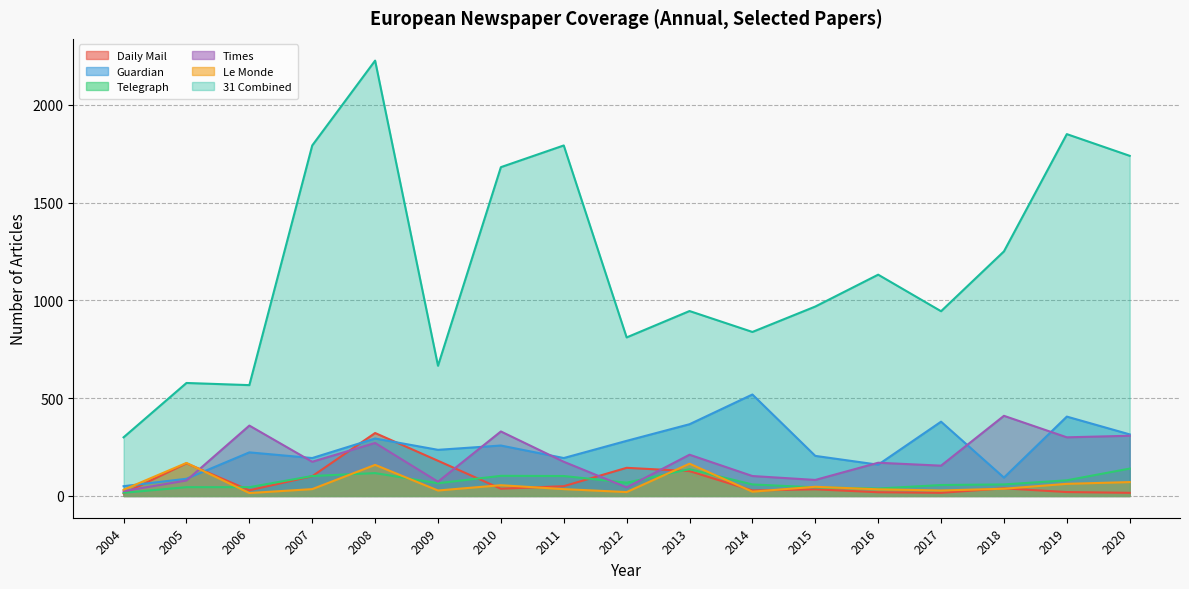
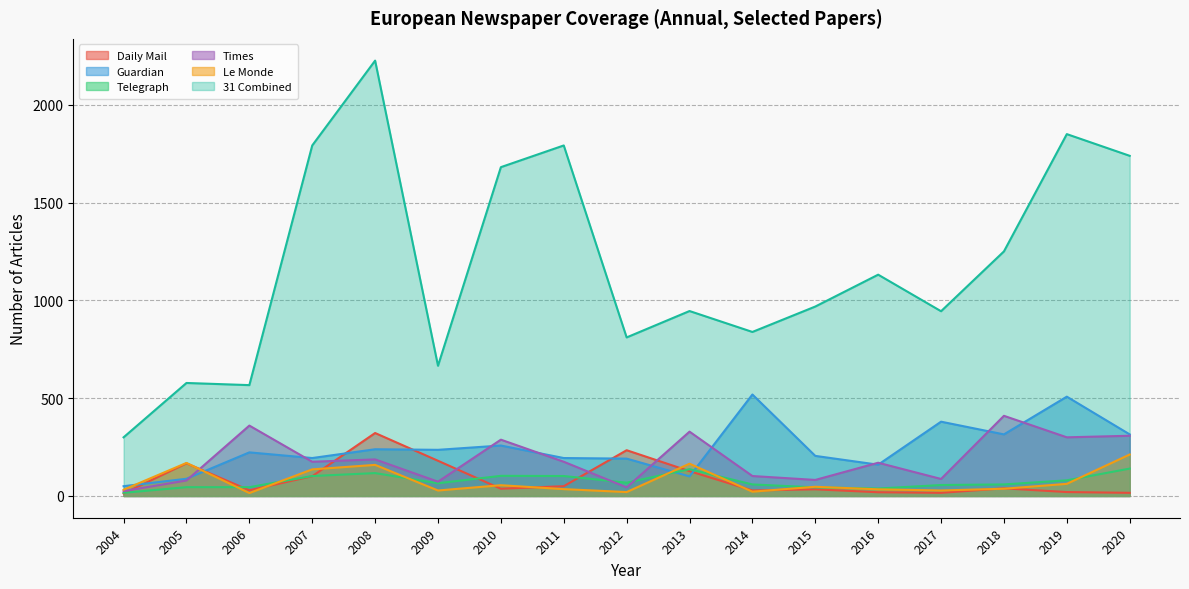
Le Monde, 2007: 40 -> 140
Guardian, 2008: 290 -> 240
Times, 2008: 270 -> 190
Times, 2010: 330 -> 290
Daily Mail, 2012: 140 -> 230
Guardian, 2012: 280 -> 190
Guardian, 2013: 370 -> 100
Times, 2013: 210 -> 330
Times, 2017: 160 -> 90
Guardian, 2018: 90 -> 320
Guardian, 2019: 410 -> 510
Le Monde, 2020: 70 -> 210
